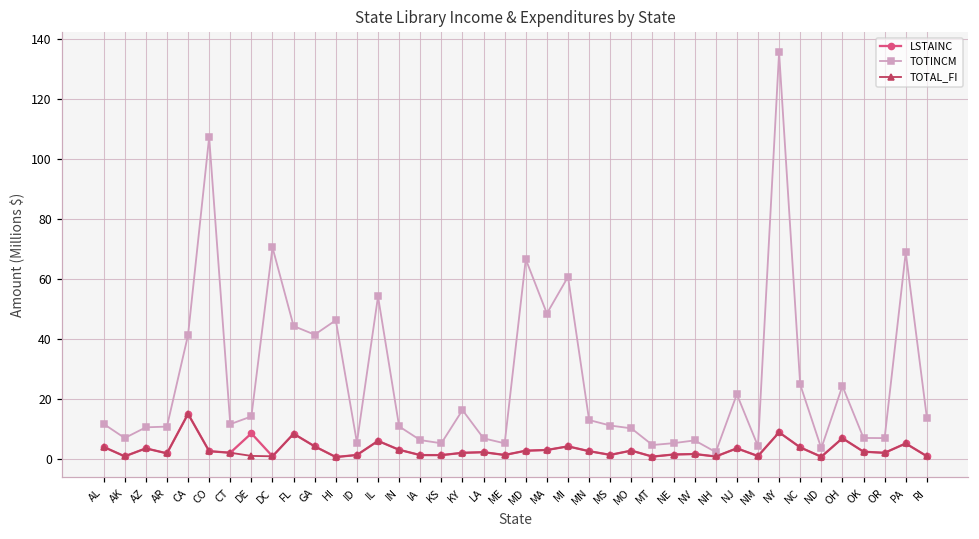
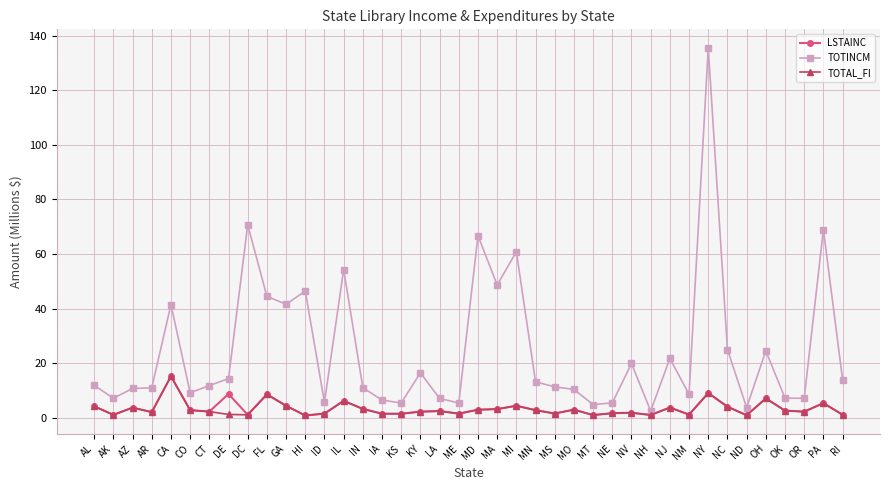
TOTINCM, CO: 107 -> 9
TOTINCM, NV: 6 -> 20
TOTINCM, NM: 4 -> 9
